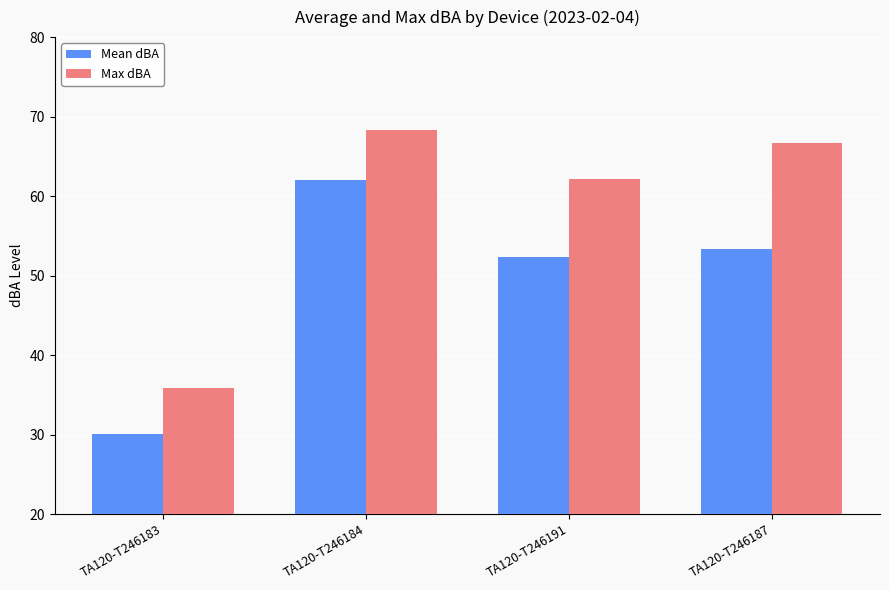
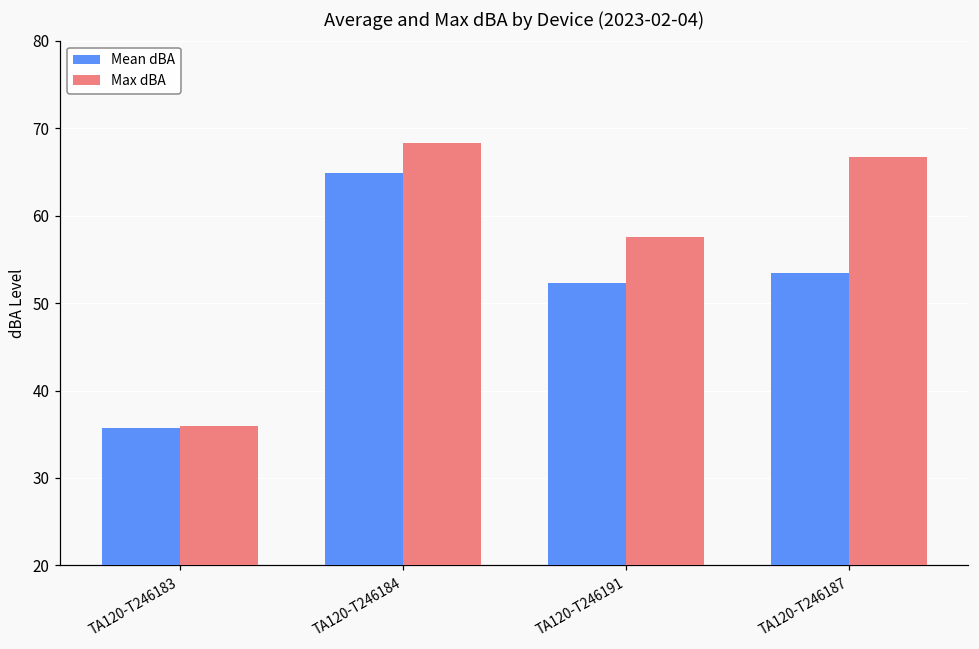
Mean dBA, TA120-T246183: 30 -> 36
Mean dBA, TA120-T246184: 62 -> 65
Max dBA, TA120-T246191: 62 -> 58
